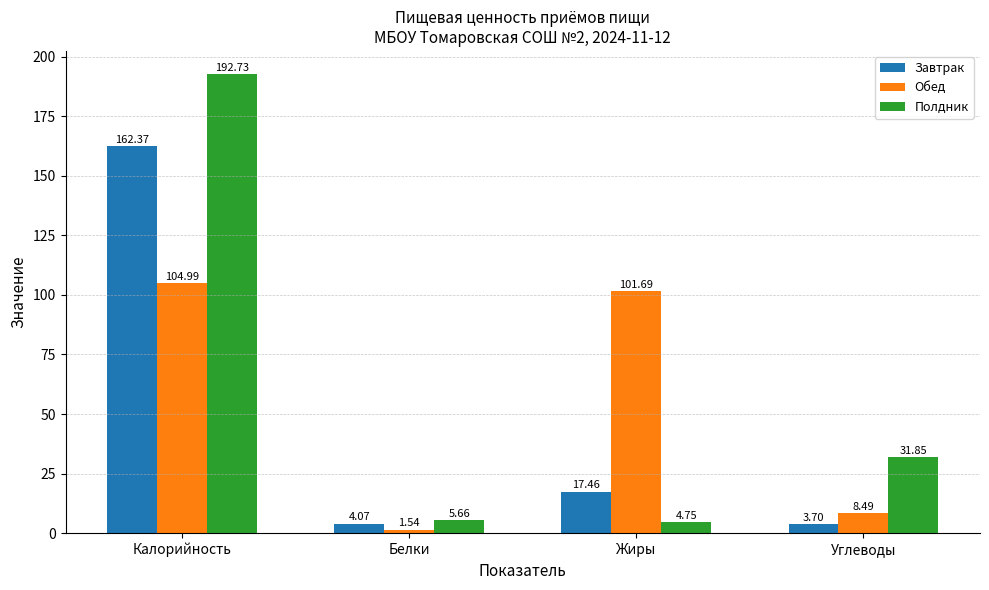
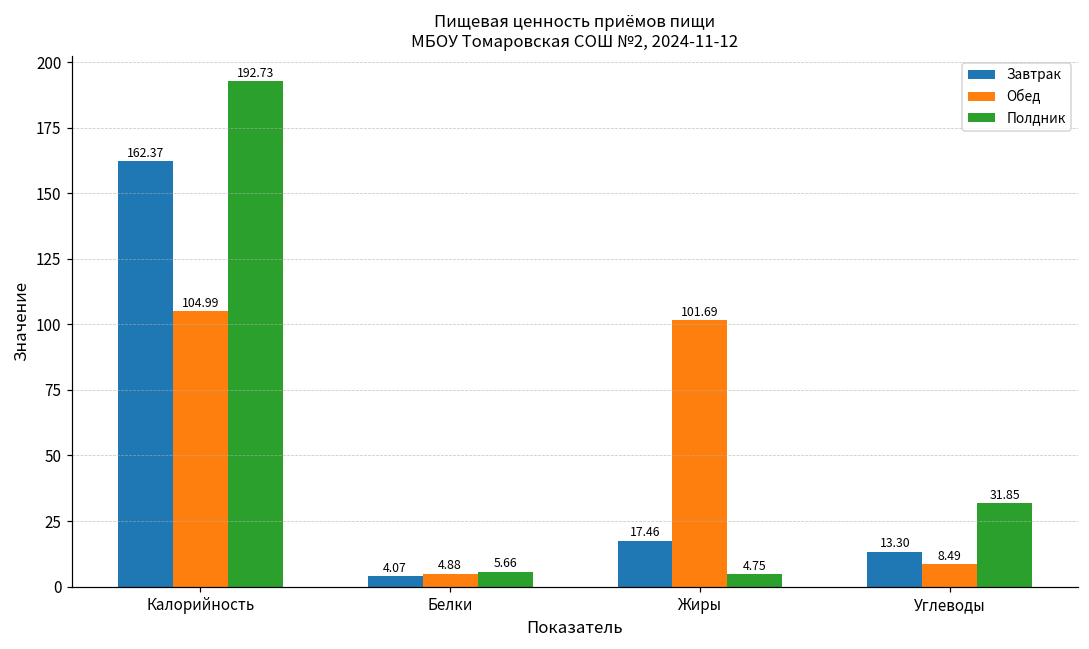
Обед, Белки: 1.54 -> 4.88
Завтрак, Углеводы: 3.70 -> 13.30
